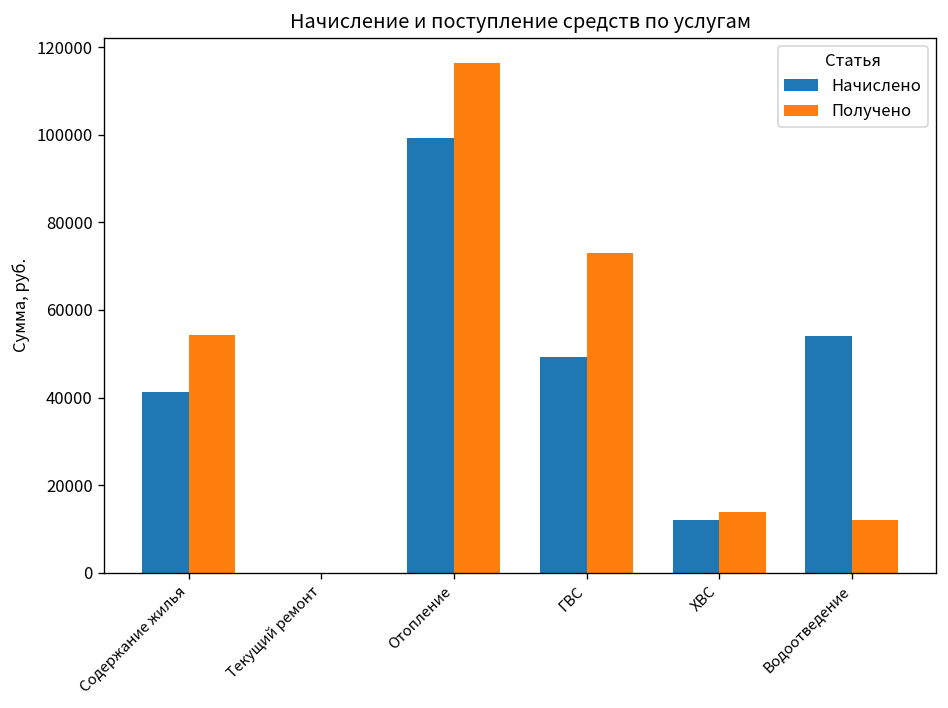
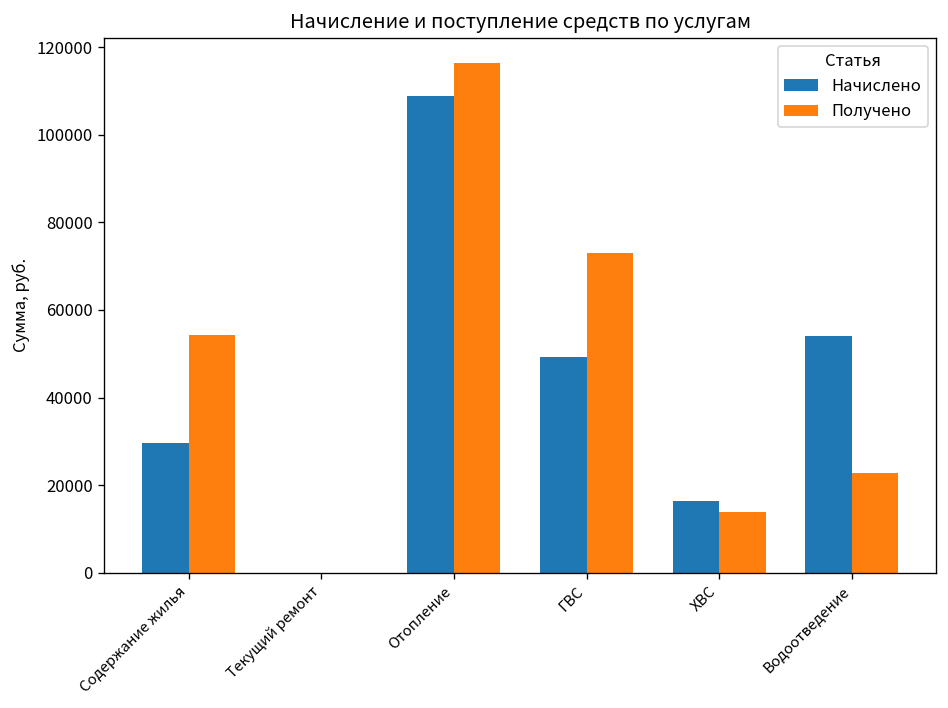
Начислено, Содержание жилья: 41000 -> 30000
Начислено, Отопление: 99000 -> 109000
Начислено, ХВС: 12000 -> 16000
Получено, Водоотведение: 12000 -> 23000
